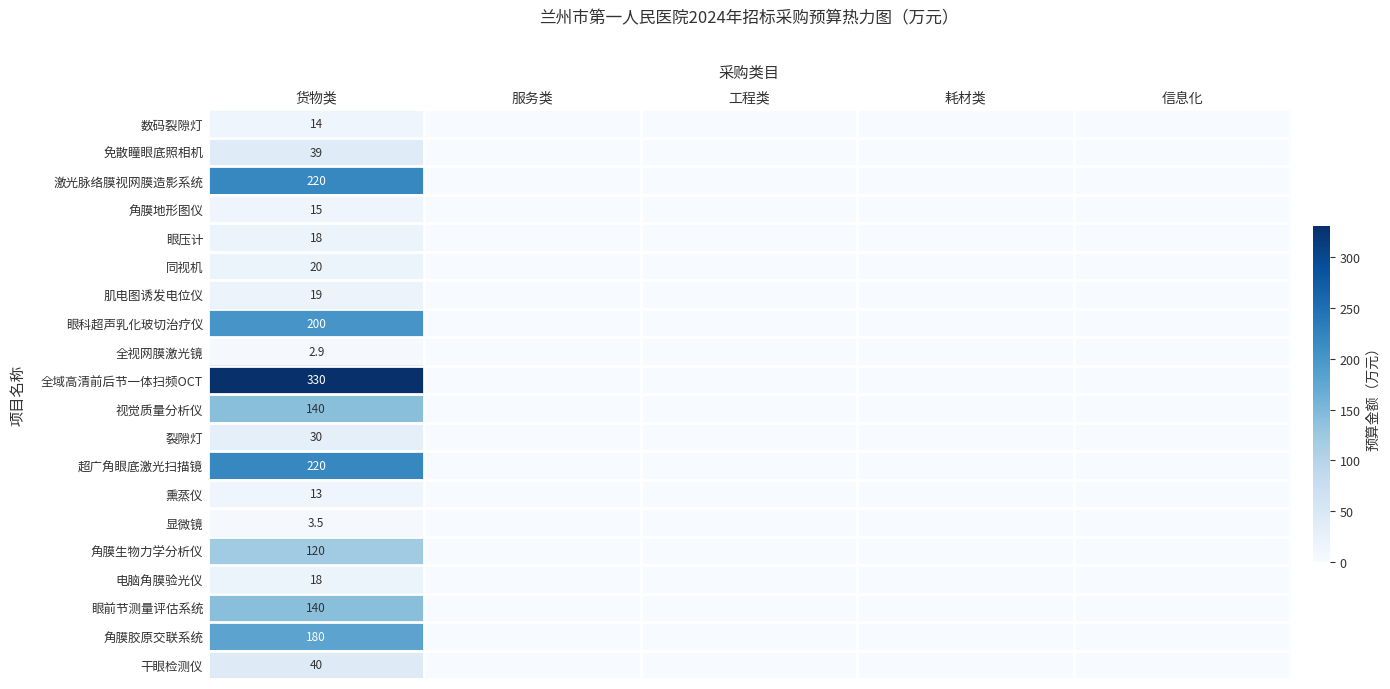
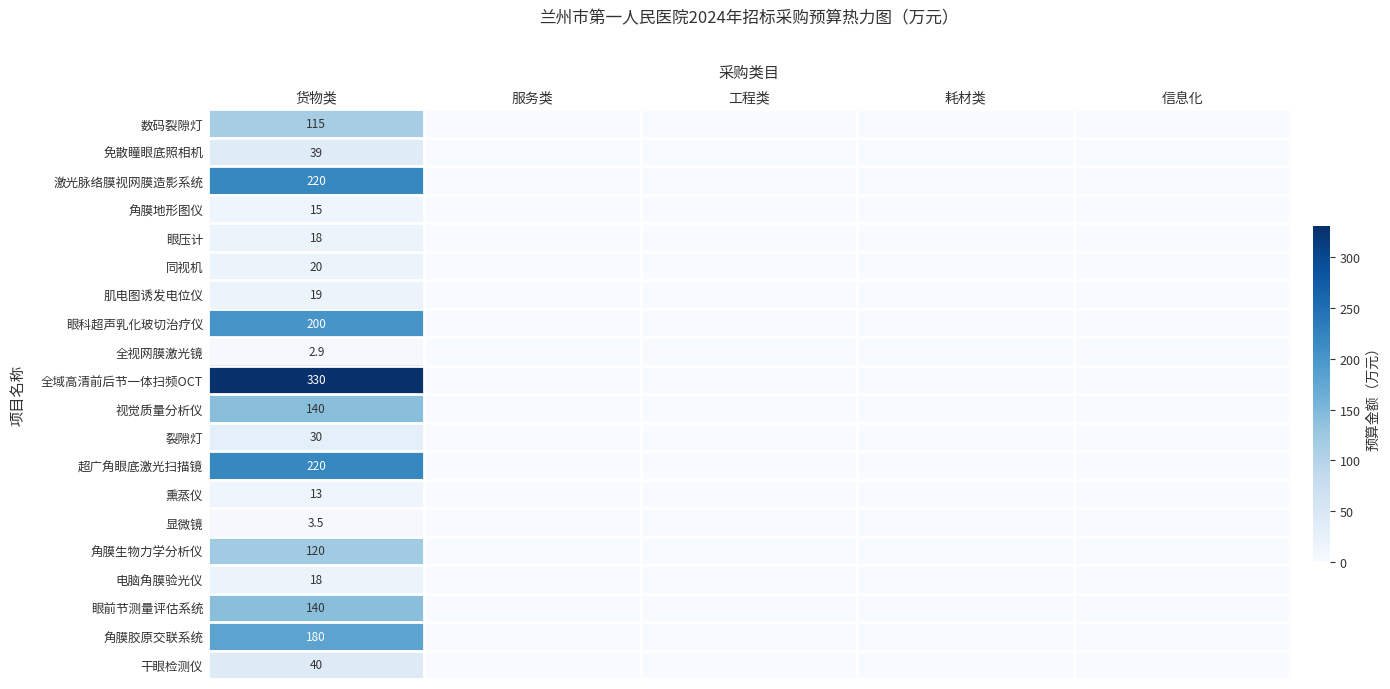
数码裂隙灯, 货物类: 14 -> 115
